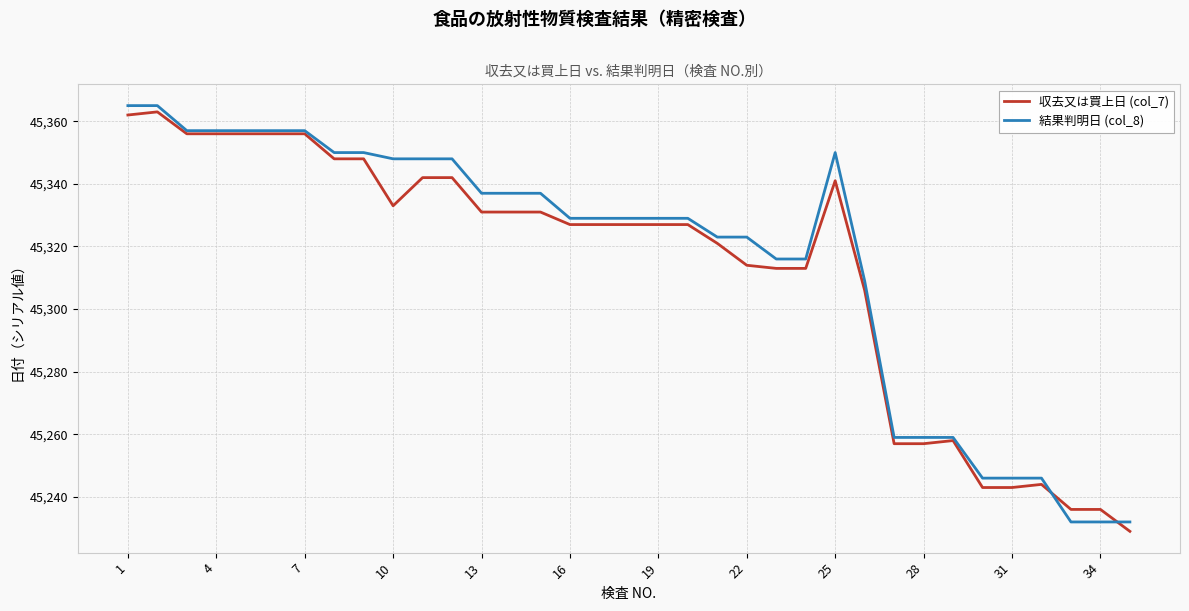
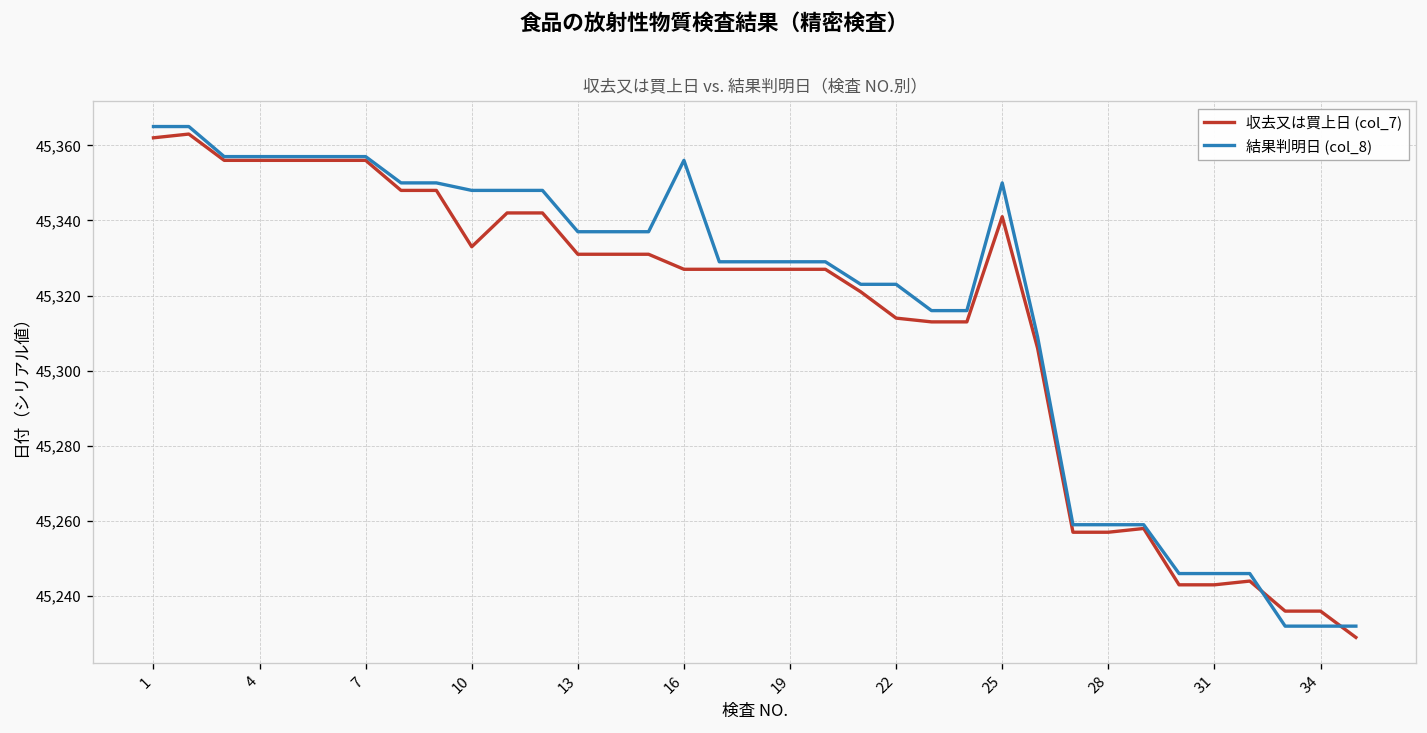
結果判明日 (col_8), 16: 45,329 -> 45,356
